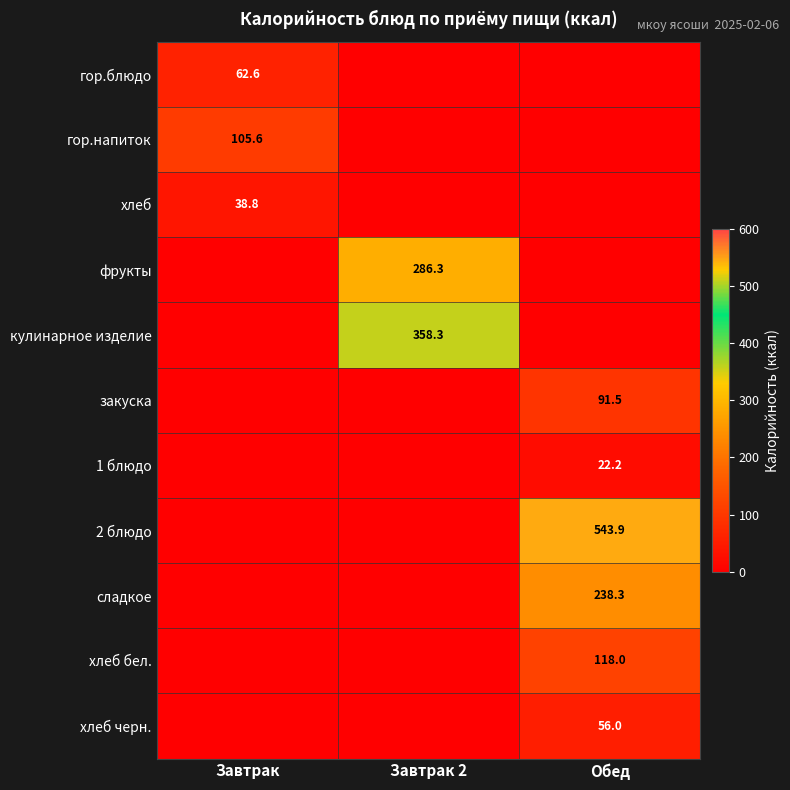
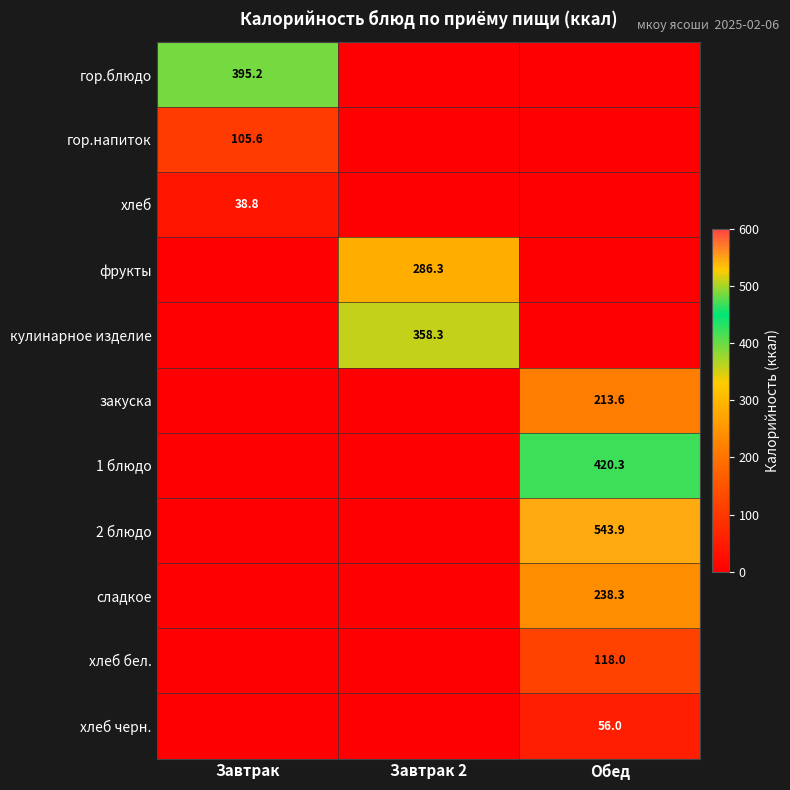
гор.блюдо, Завтрак: 62.6 -> 395.2
закуска, Обед: 91.5 -> 213.6
1 блюдо, Обед: 22.2 -> 420.3
